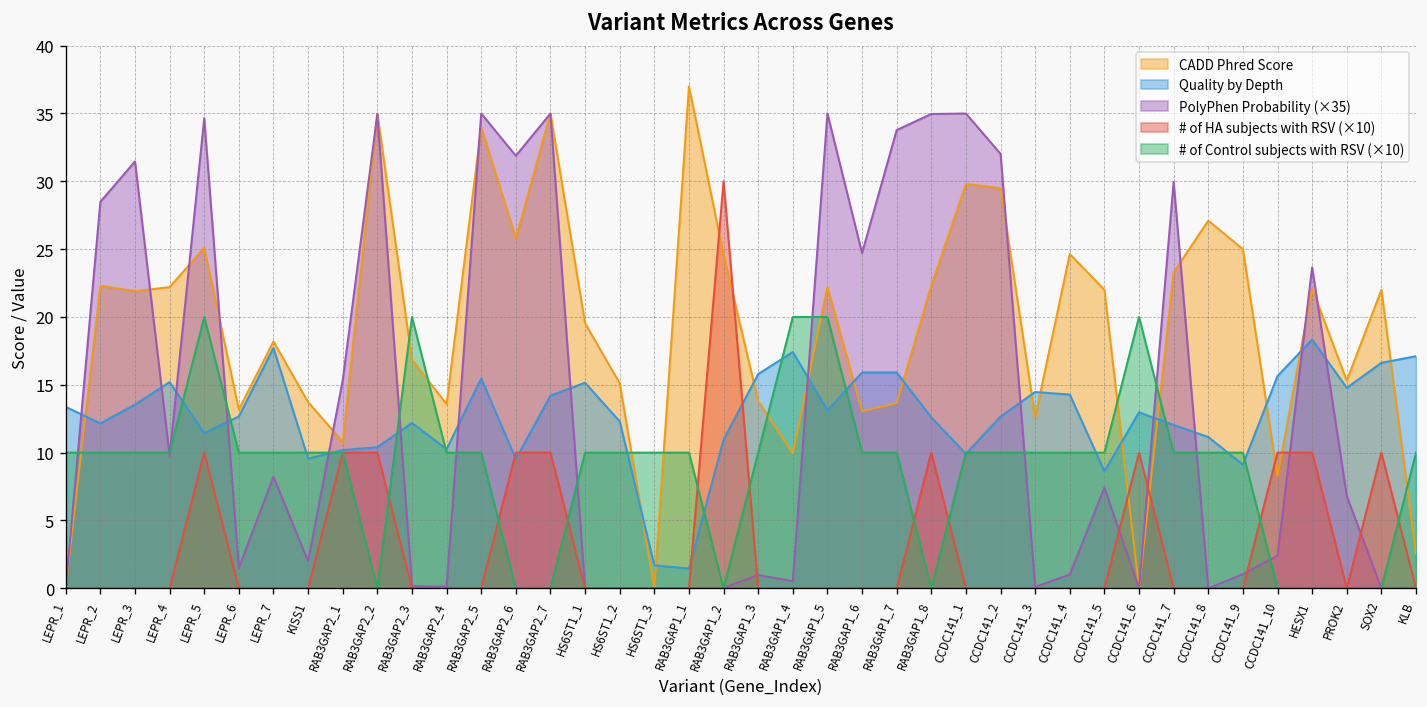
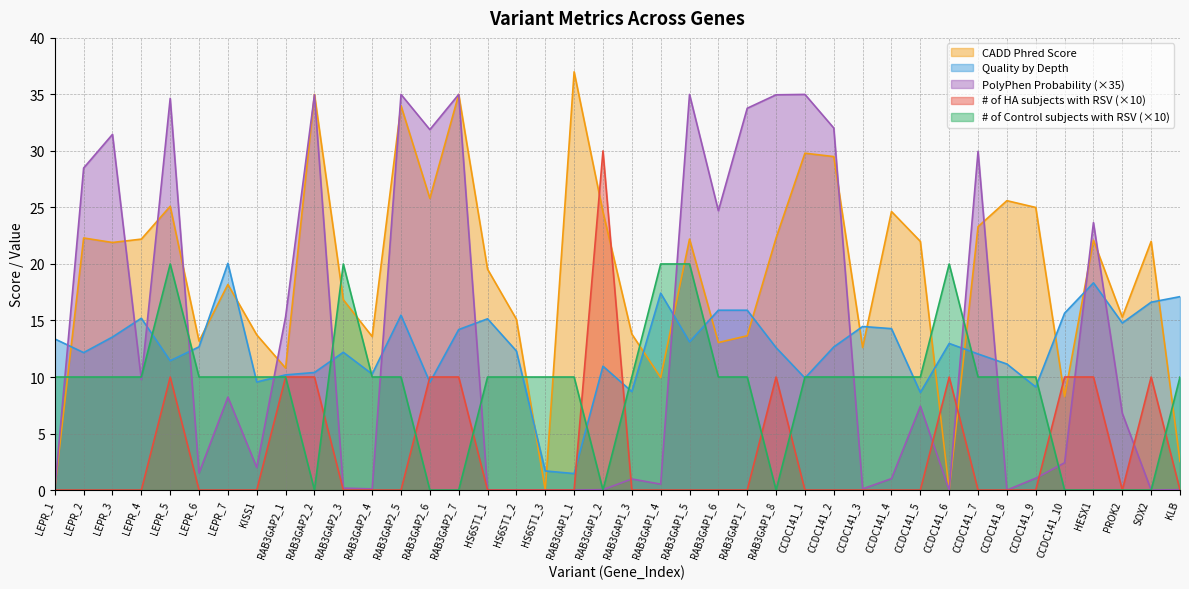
Quality by Depth, LEPR_7: 17.7 -> 20.1
Quality by Depth, RAB3GAP1_3: 15.8 -> 8.7
CADD Phred Score, CCDC141_8: 27.1 -> 25.6
